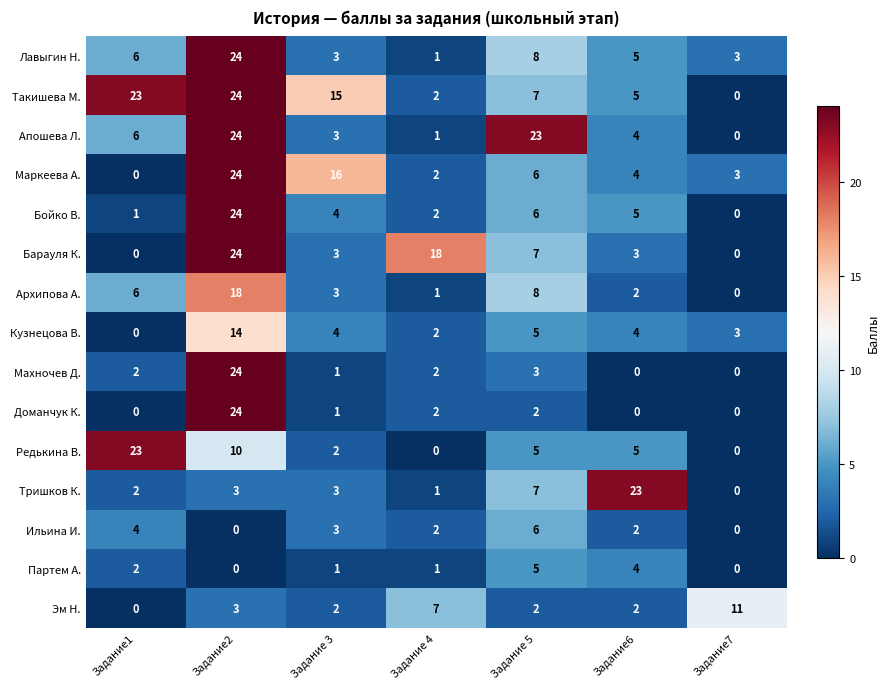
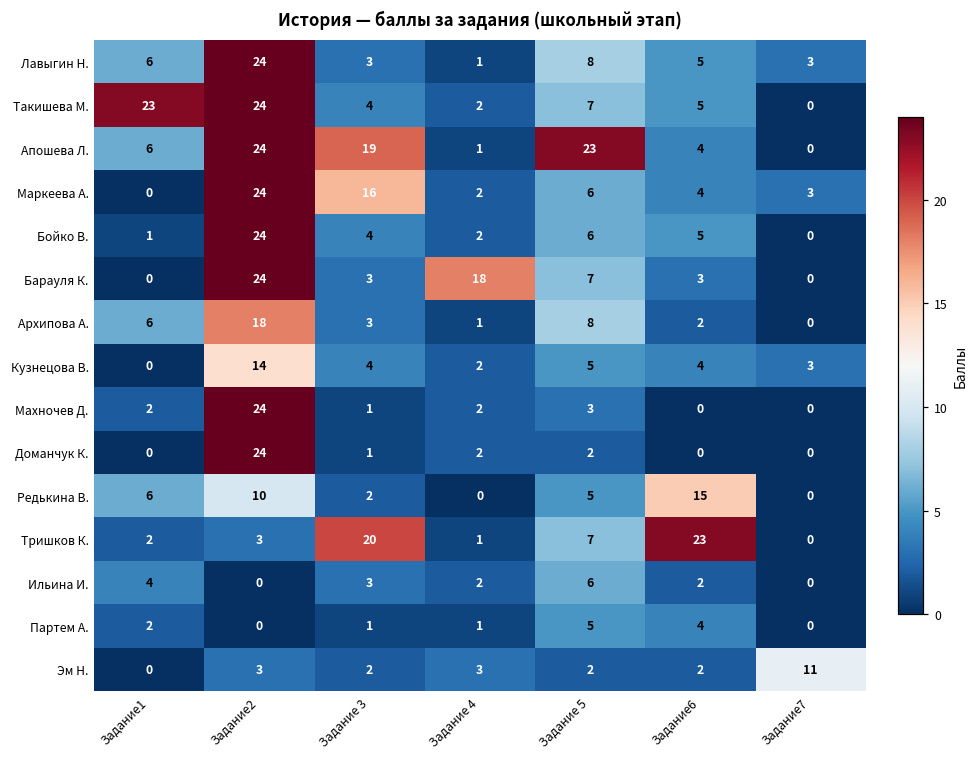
Такишева М., Задание 3: 15 -> 4
Апошева Л., Задание 3: 3 -> 19
Редькина В., Задание1: 23 -> 6
Редькина В., Задание6: 5 -> 15
Тришков К., Задание 3: 3 -> 20
Эм Н., Задание 4: 7 -> 3
